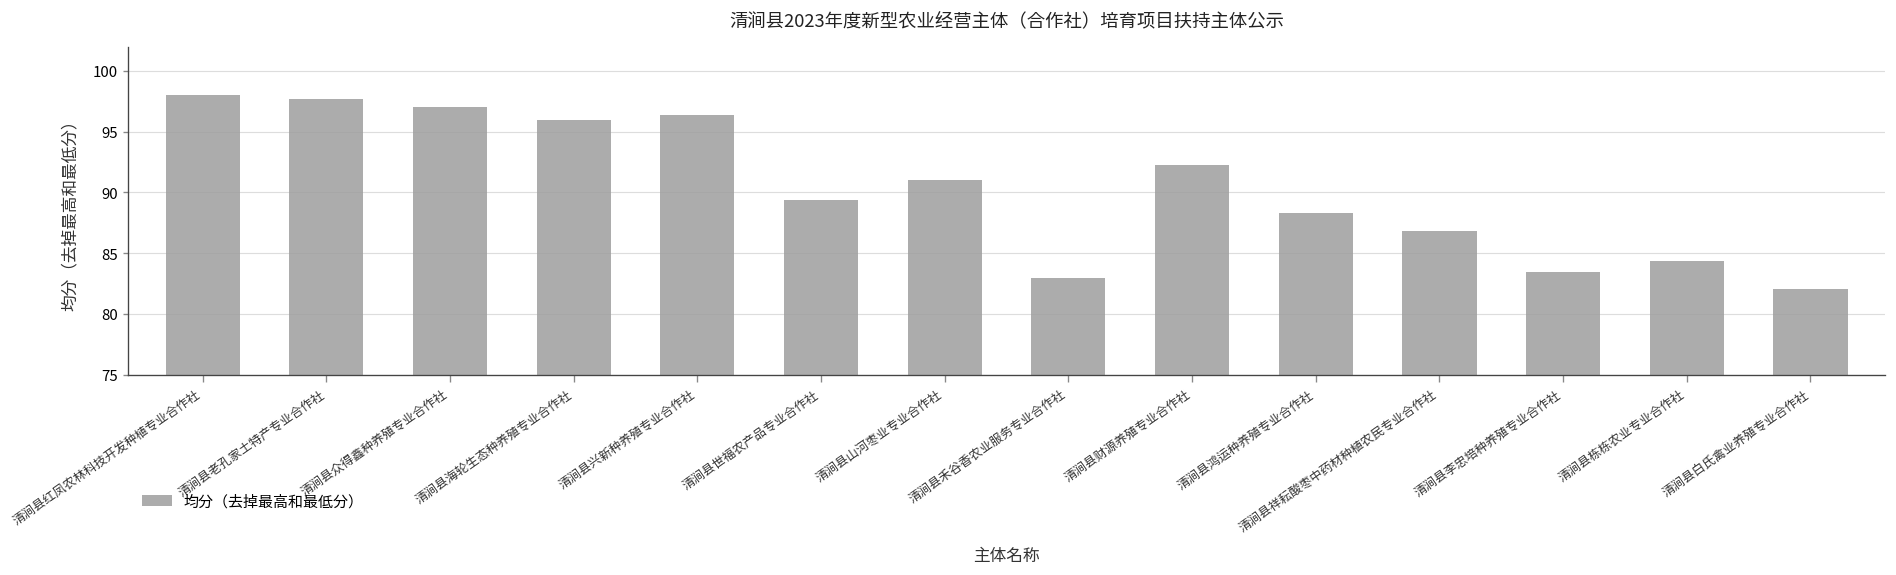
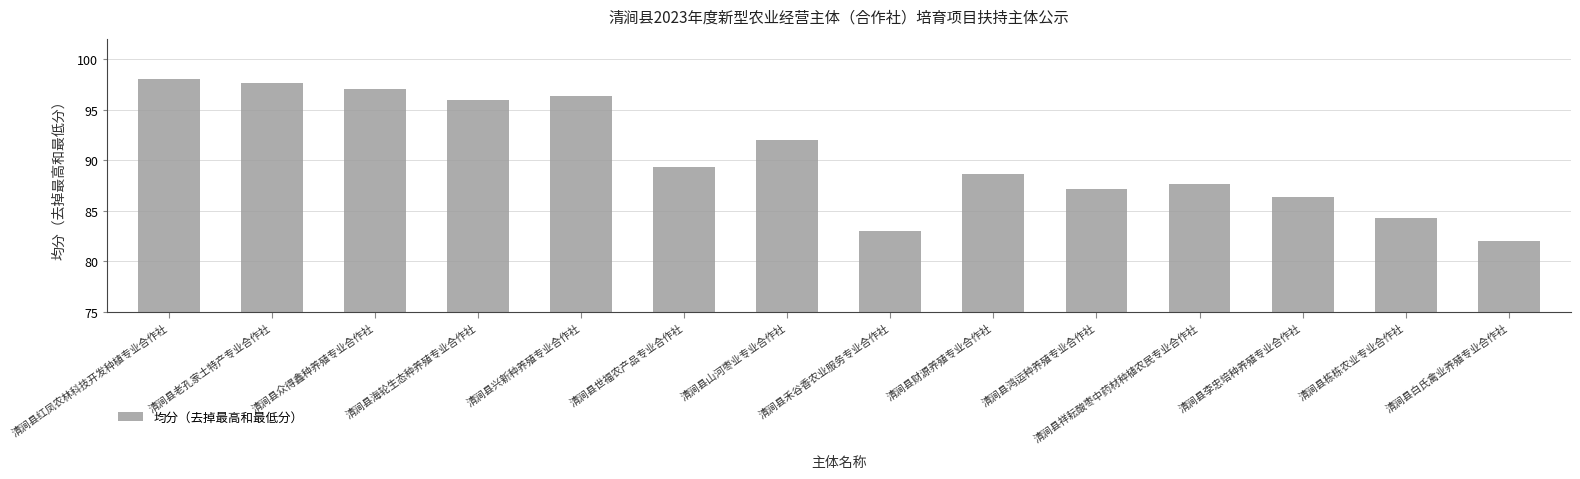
清涧县山河枣业专业合作社: 91 -> 92
清涧县财源养殖专业合作社: 92.3 -> 88.7
清涧县鸿运种养殖专业合作社: 88.3 -> 87.2
清涧县祥耘酸枣中药材种植农民专业合作社: 86.8 -> 87.7
清涧县李忠培种养殖专业合作社: 83.5 -> 86.3
